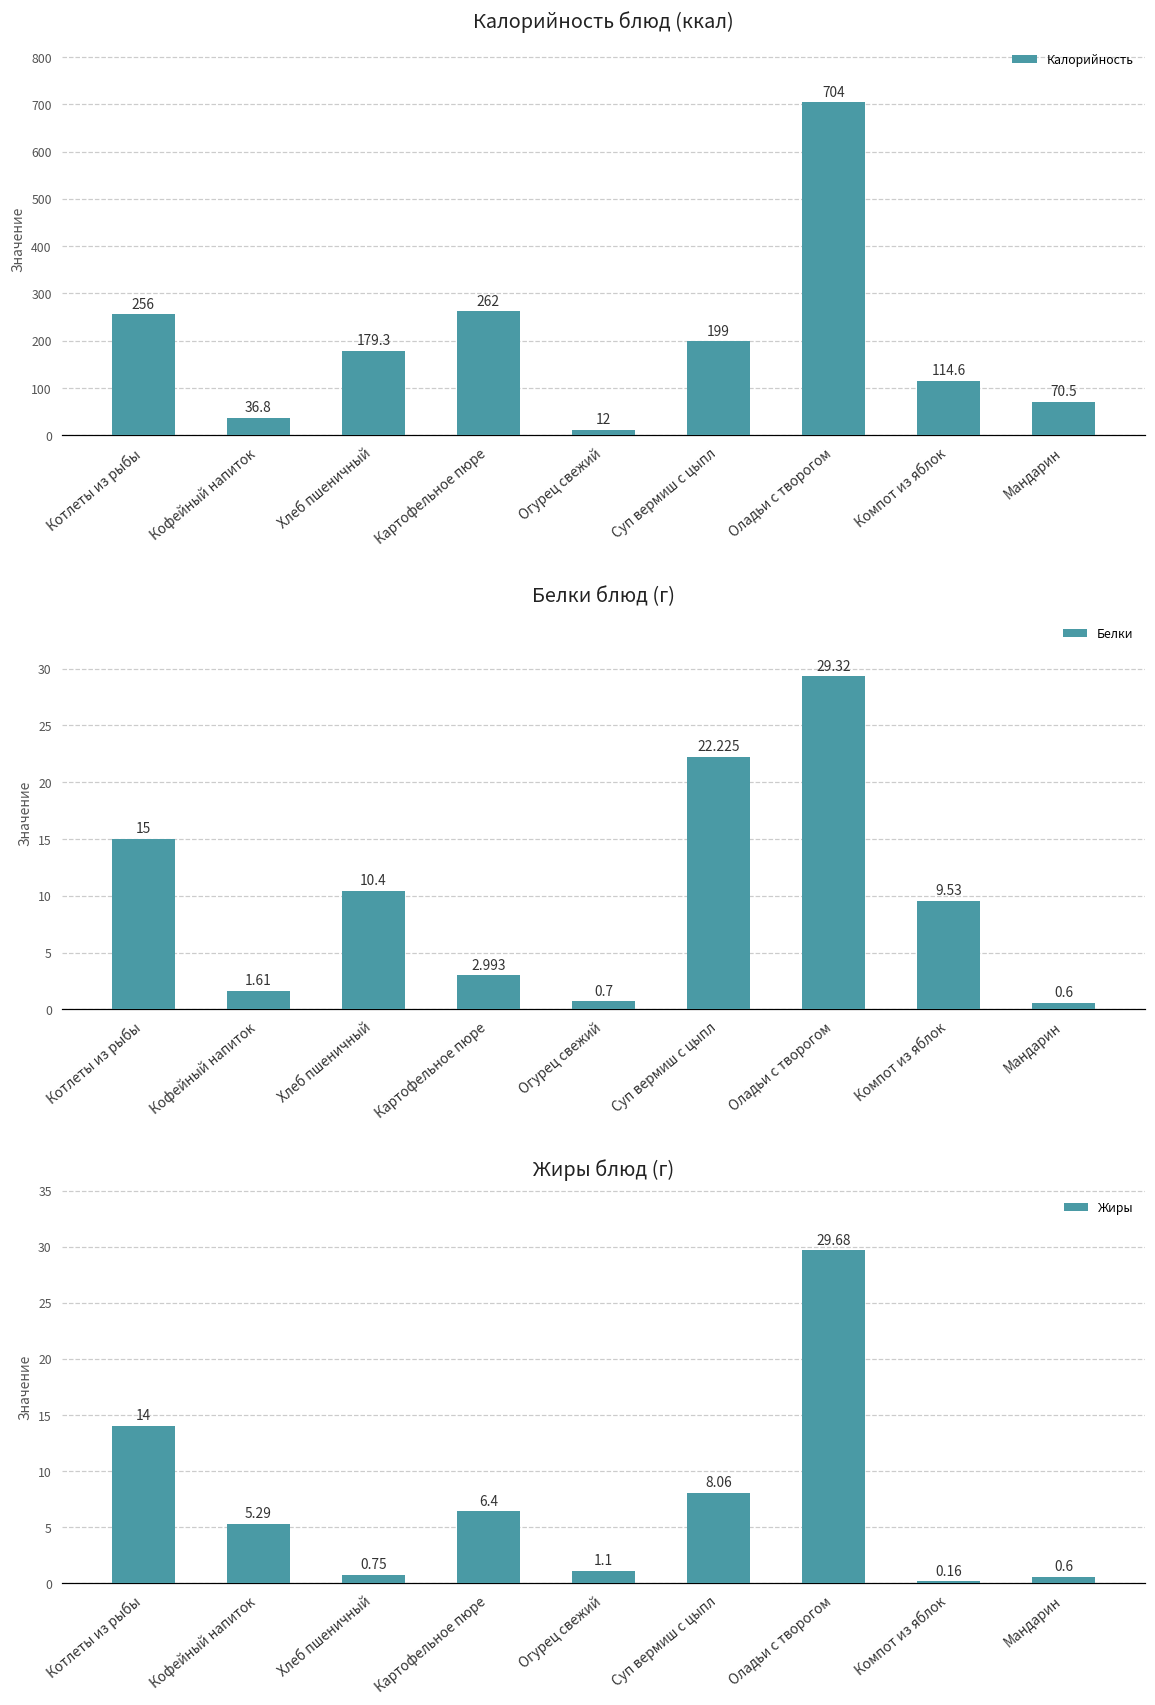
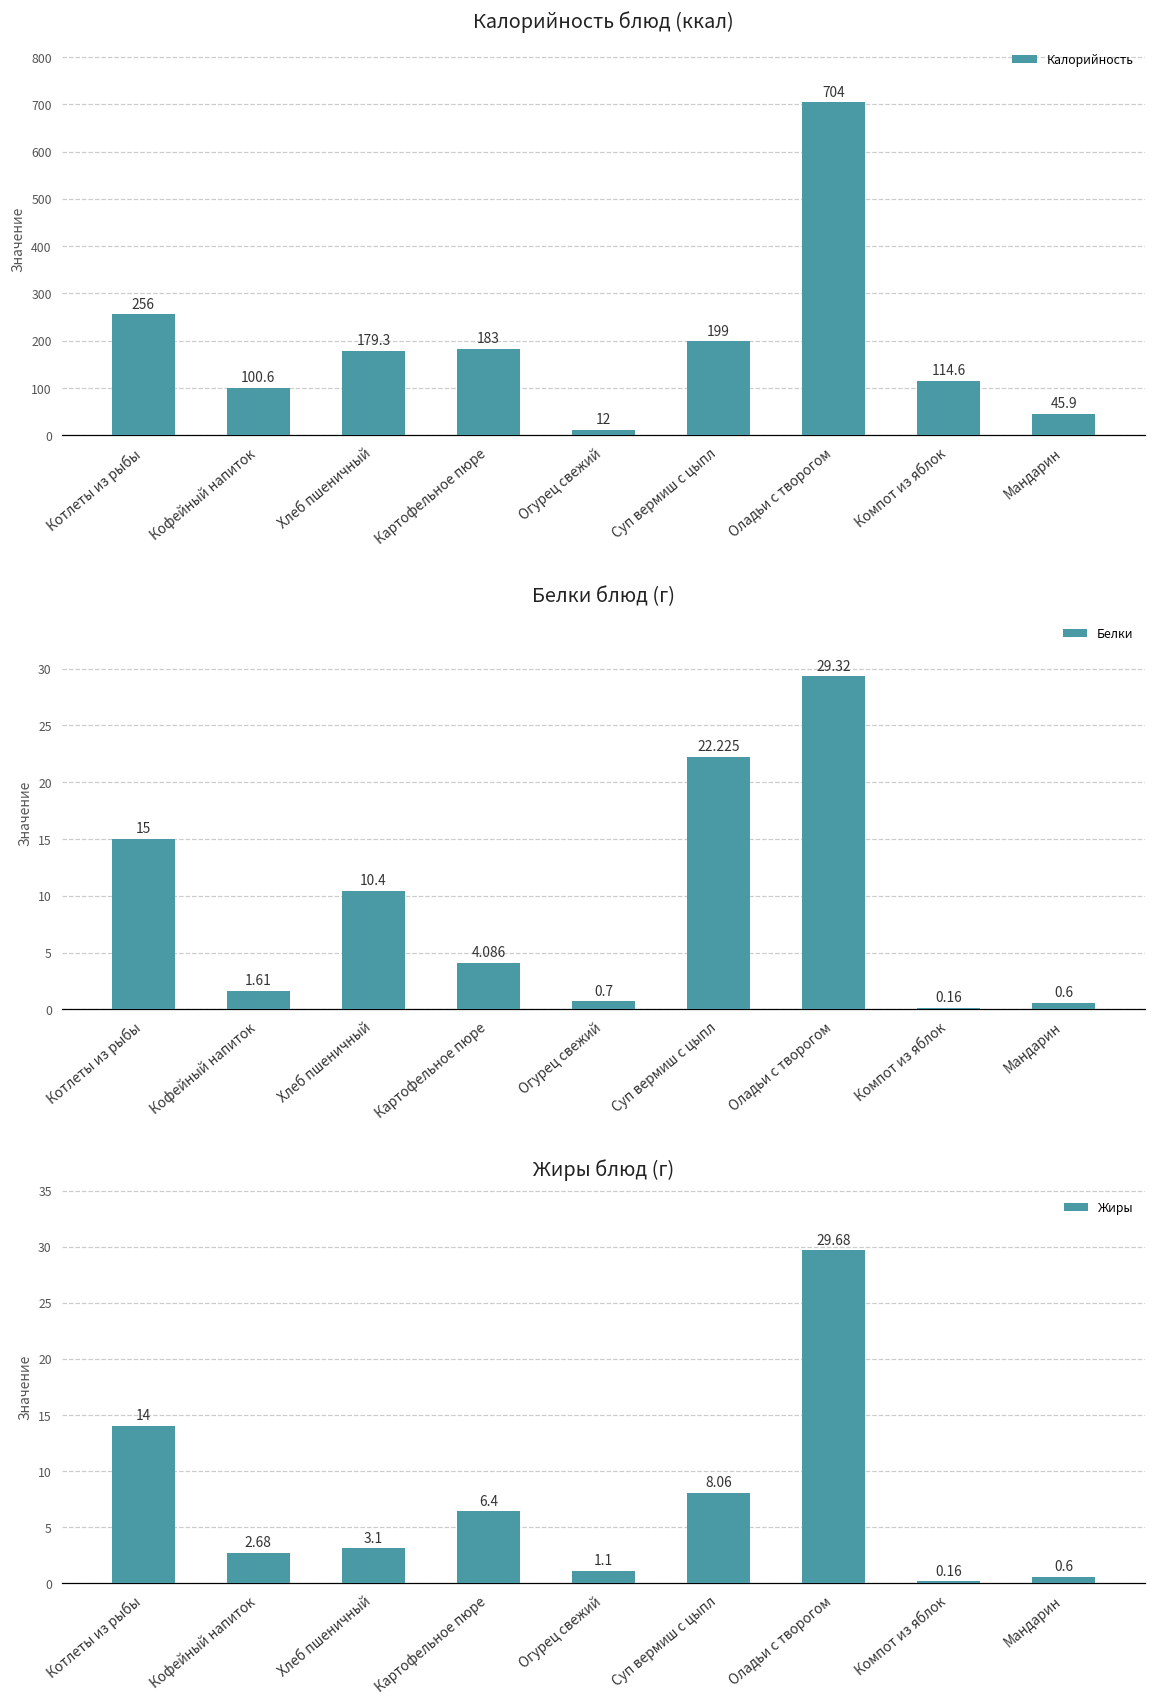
Калорийность блюд (ккал), Кофейный напиток: 36.8 -> 100.6
Калорийность блюд (ккал), Картофельное пюре: 262 -> 183
Калорийность блюд (ккал), Мандарин: 70.5 -> 45.9
Белки блюд (г), Картофельное пюре: 2.993 -> 4.086
Белки блюд (г), Компот из яблок: 9.53 -> 0.16
Жиры блюд (г), Кофейный напиток: 5.29 -> 2.68
Жиры блюд (г), Хлеб пшеничный: 0.75 -> 3.1
